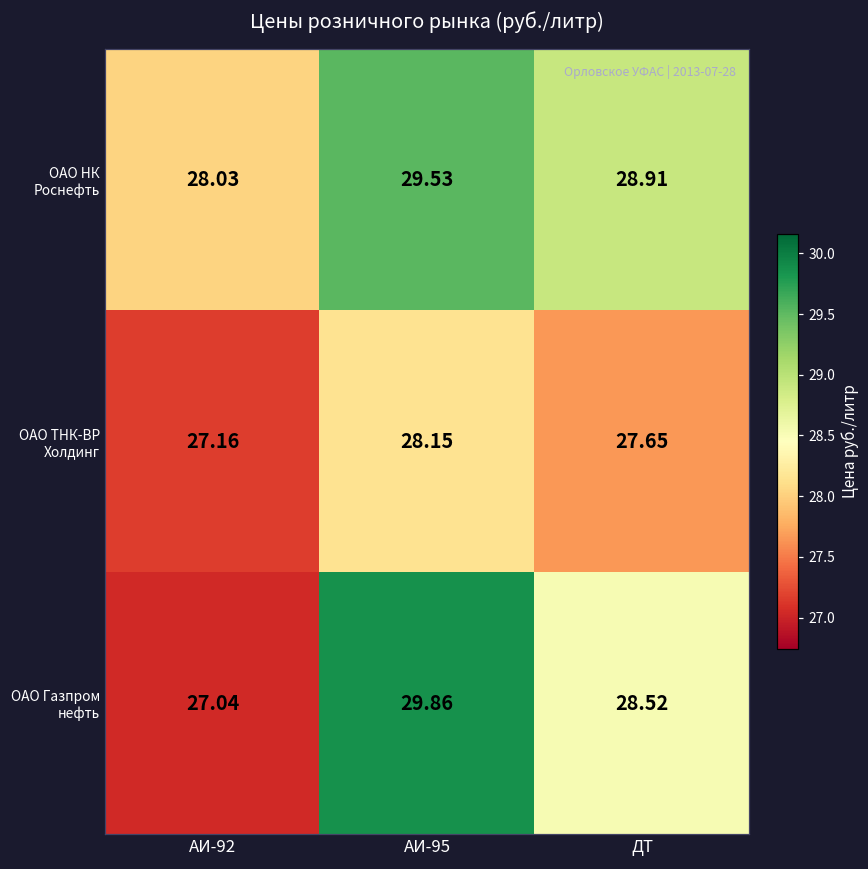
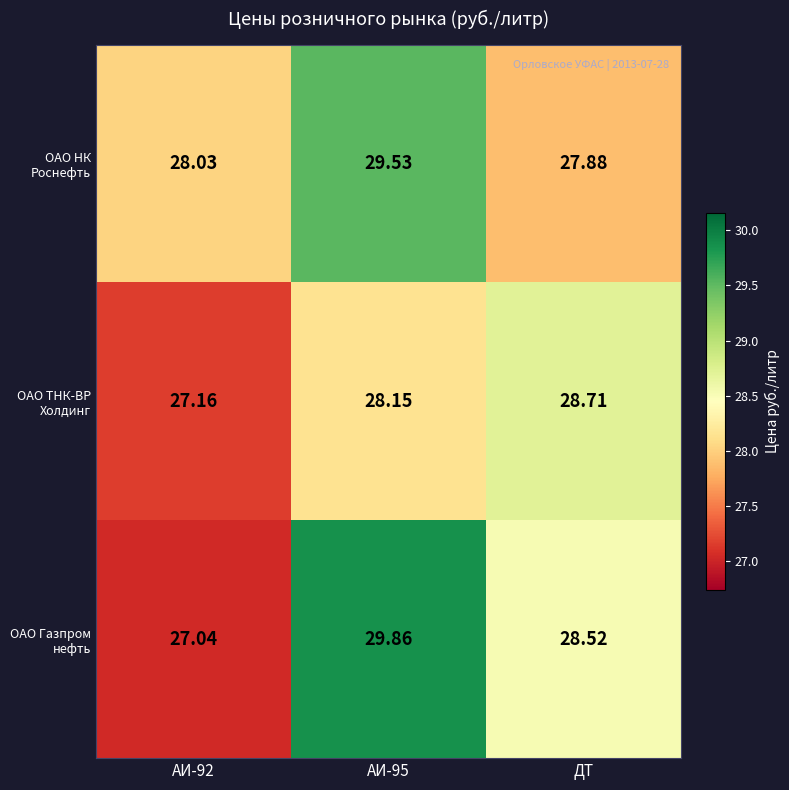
ОАО НК Роснефть, ДТ: 28.91 -> 27.88
ОАО ТНК-ВР Холдинг, ДТ: 27.65 -> 28.71
